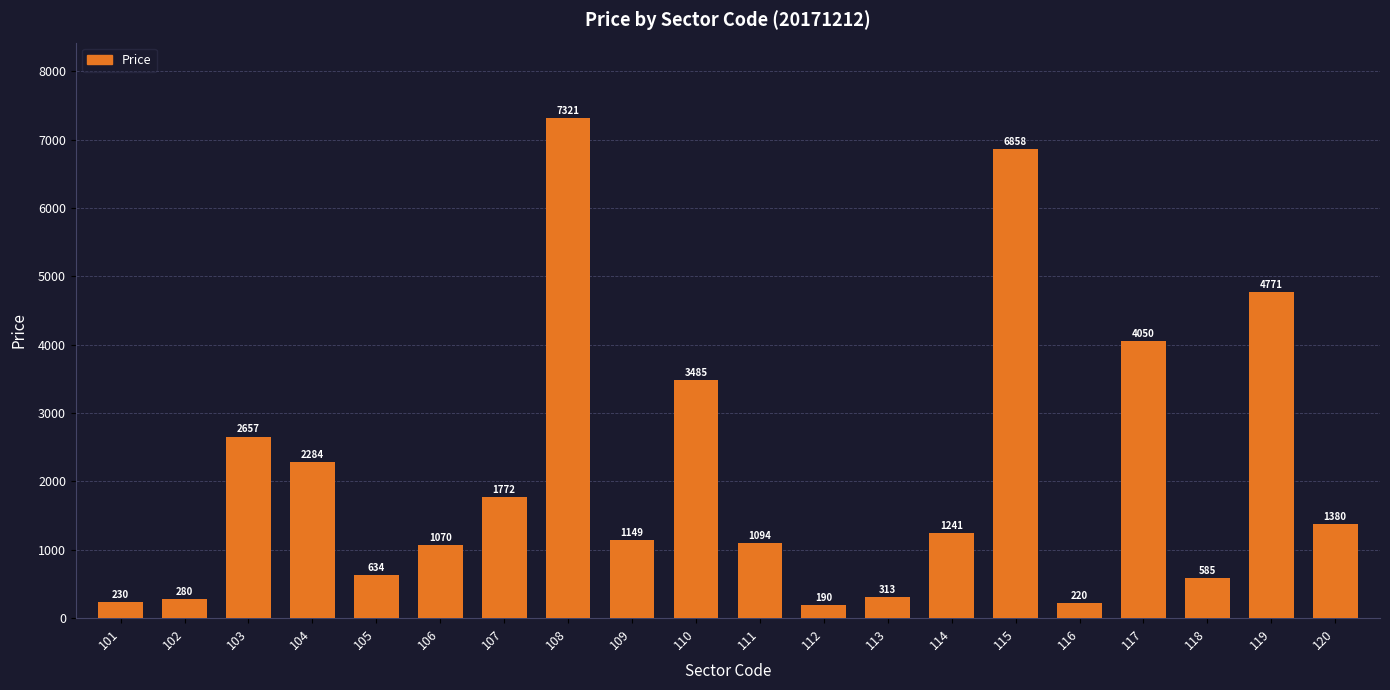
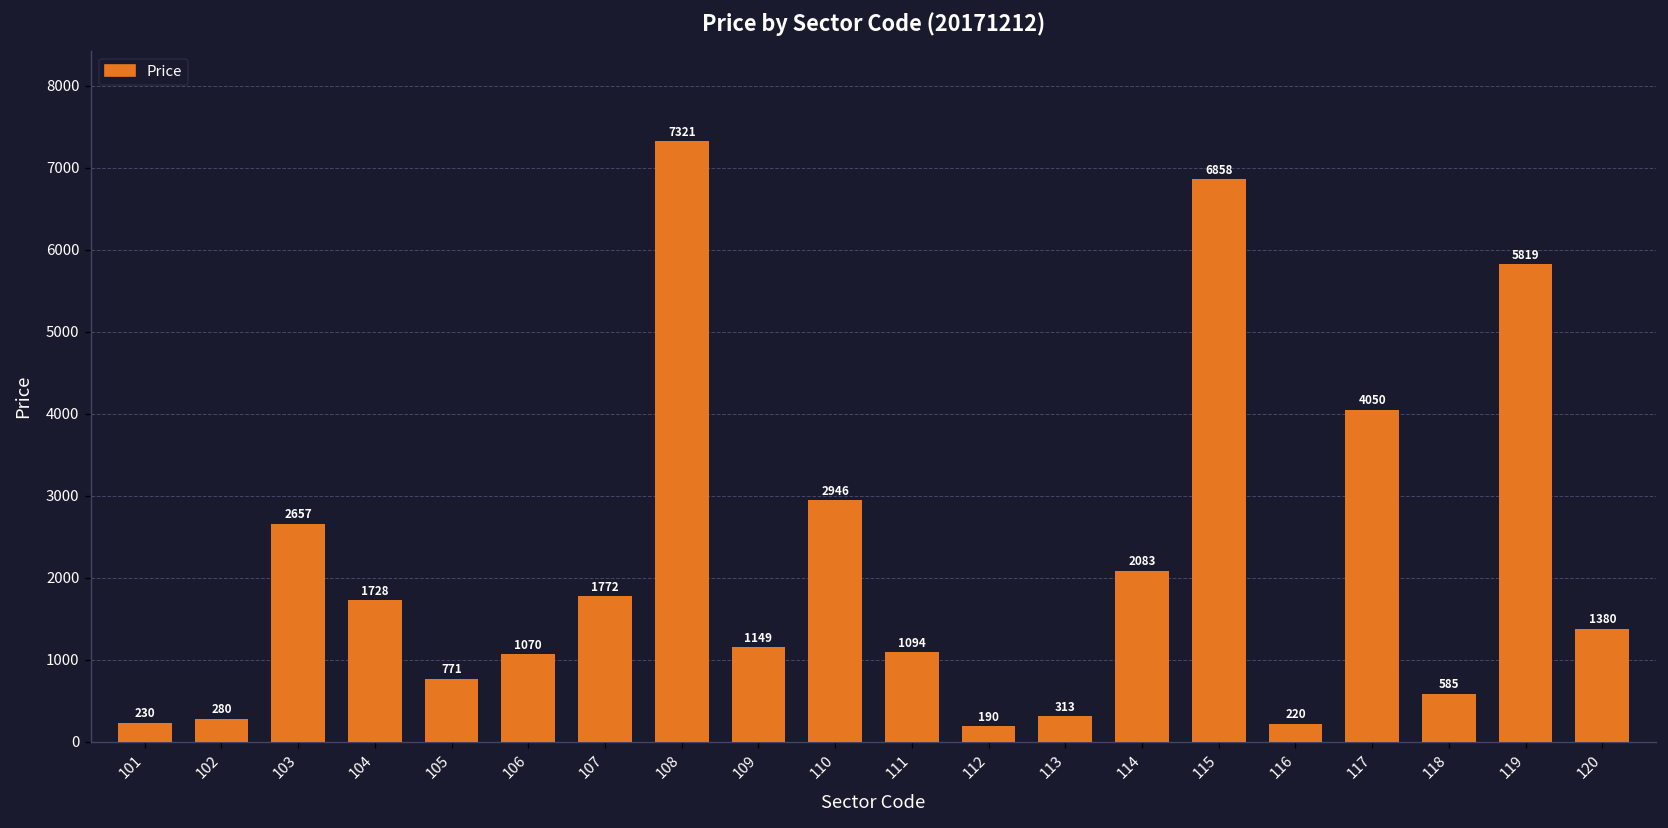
104: 2284 -> 1728
105: 634 -> 771
110: 3485 -> 2946
114: 1241 -> 2083
119: 4771 -> 5819
